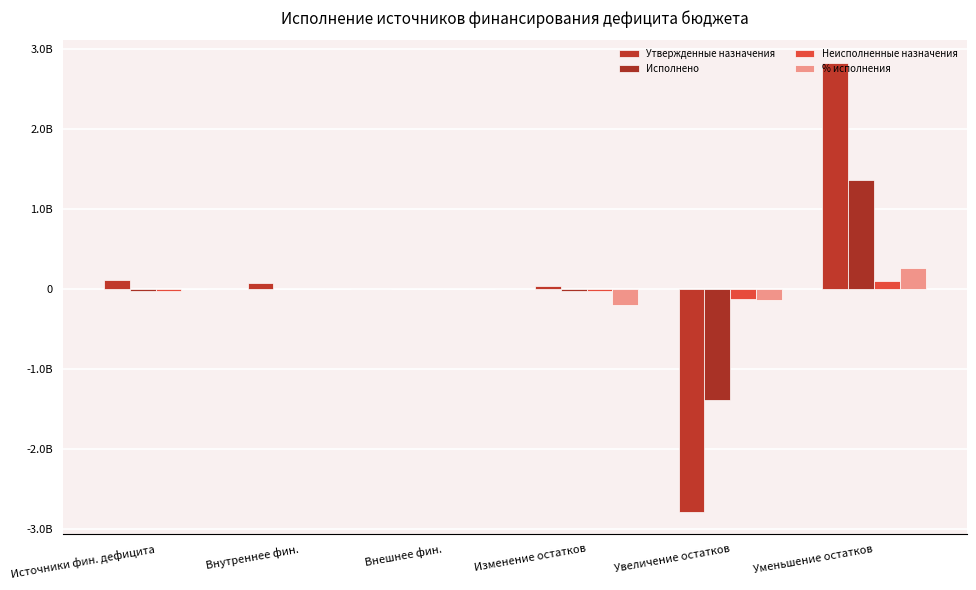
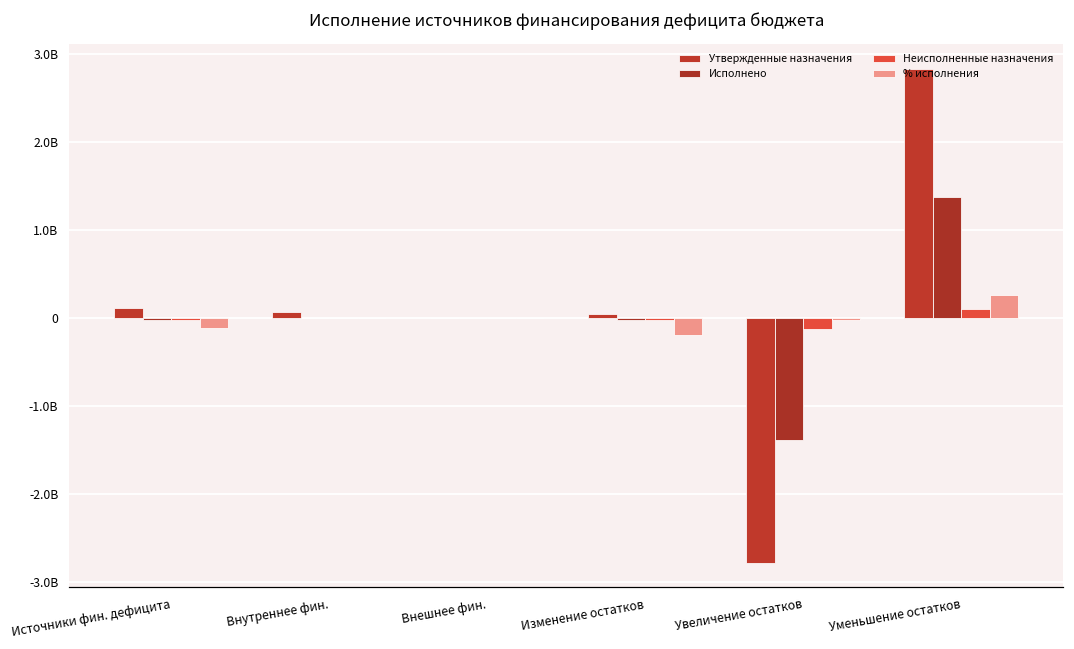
% исполнения, Источники фин. дефицита: 0 -> -100000000
% исполнения, Увеличение остатков: -100000000 -> 0
